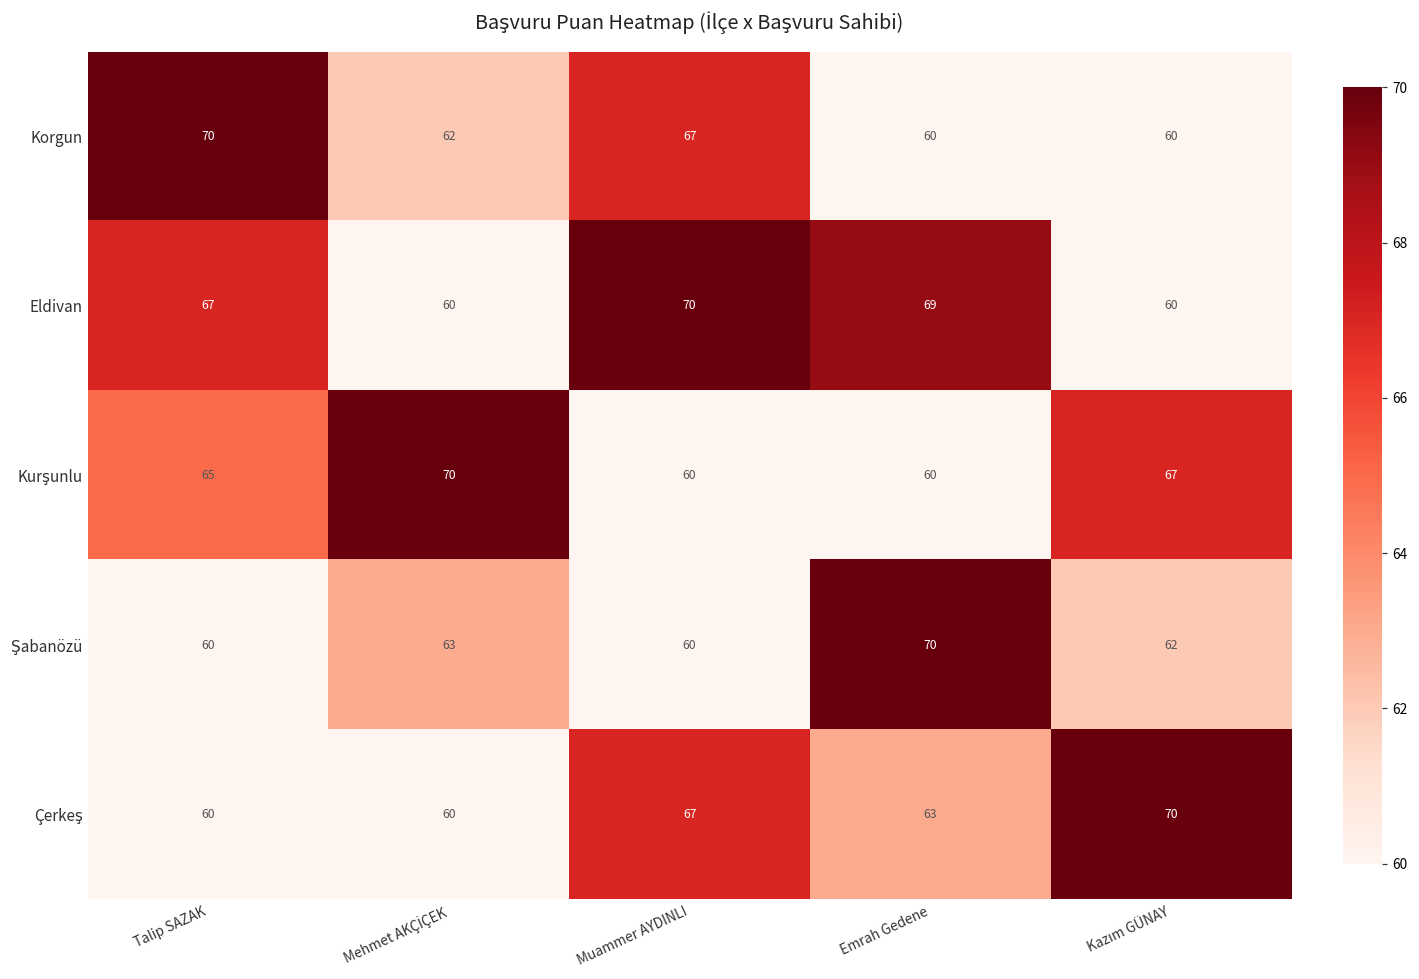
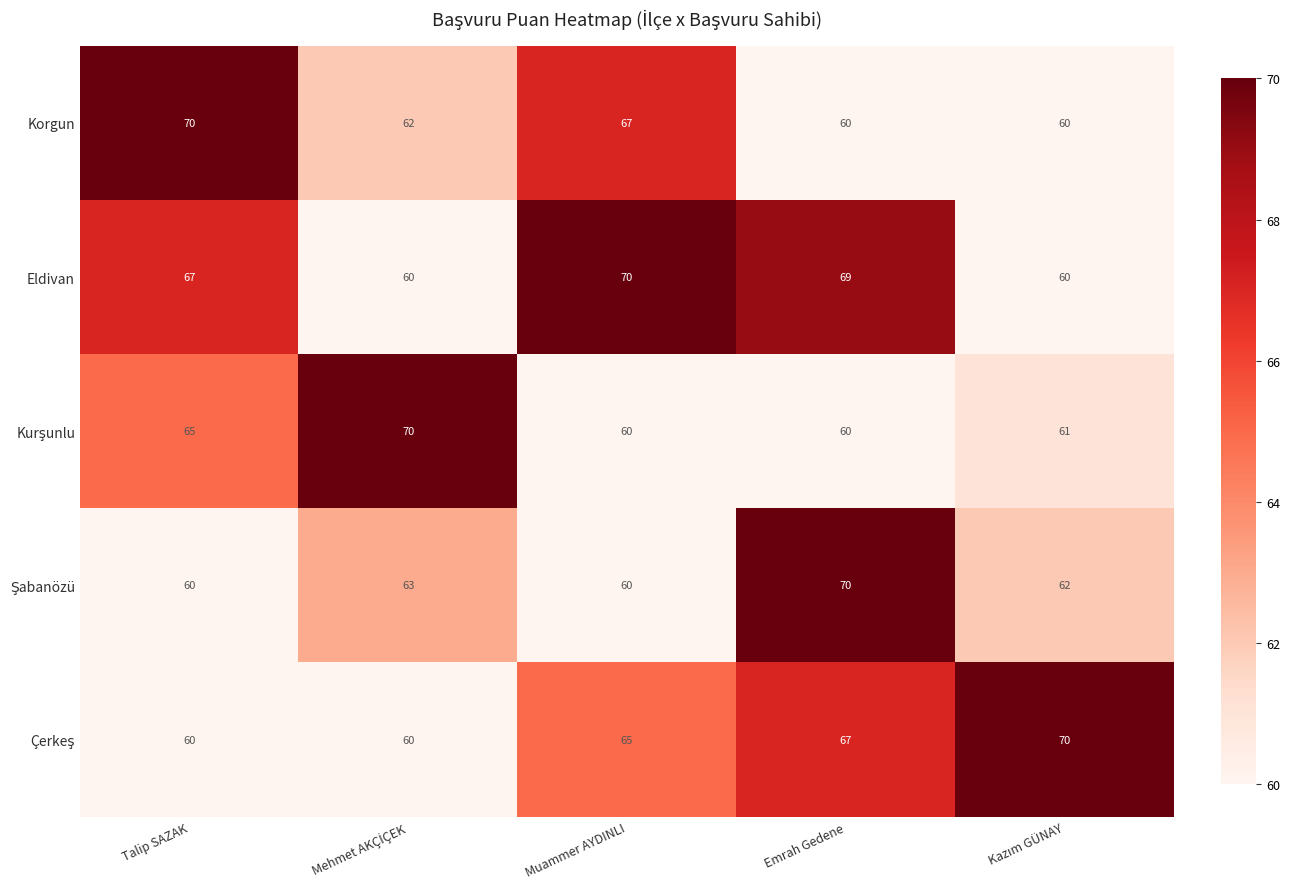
Kurşunlu, Kazım GÜNAY: 67 -> 61
Çerkeş, Muammer AYDINLI: 67 -> 65
Çerkeş, Emrah Gedene: 63 -> 67
